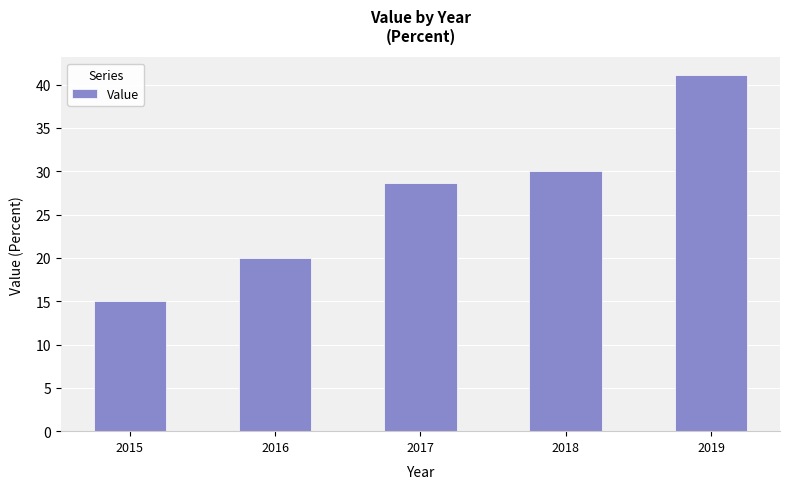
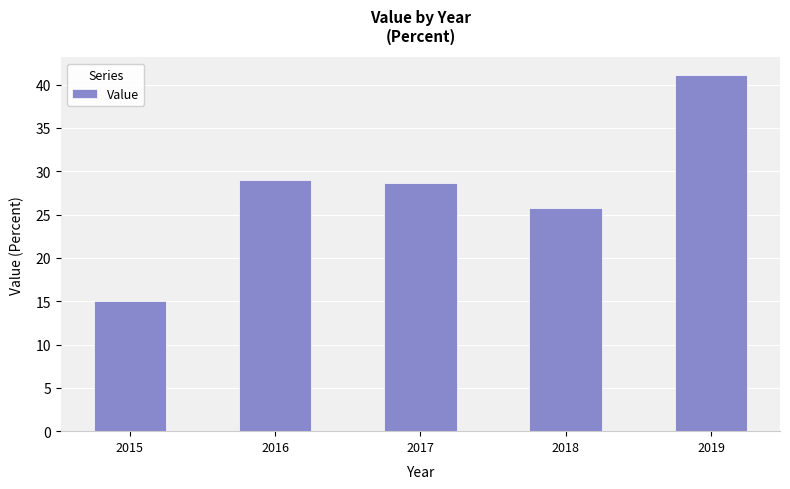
2016: 20 -> 29
2018: 30 -> 26
